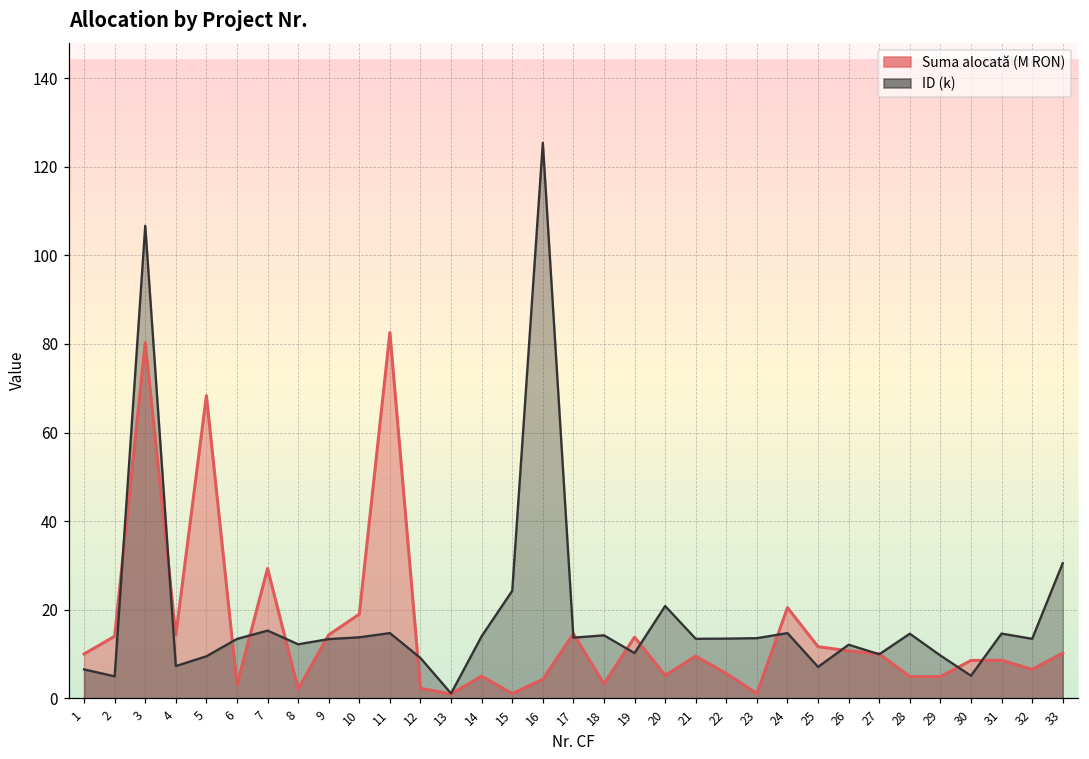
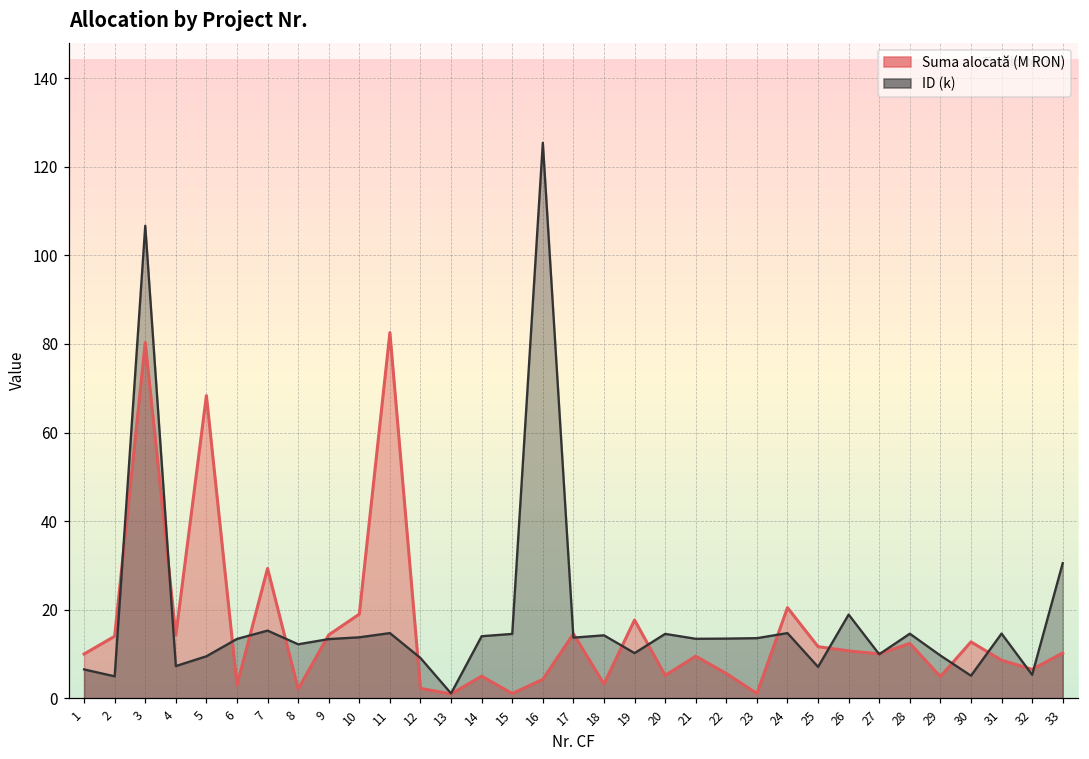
ID (k), 15: 24 -> 15
Suma alocată (M RON), 19: 14 -> 18
ID (k), 20: 21 -> 15
ID (k), 26: 12 -> 19
Suma alocată (M RON), 28: 5 -> 12
Suma alocată (M RON), 30: 9 -> 13
ID (k), 32: 13 -> 5
